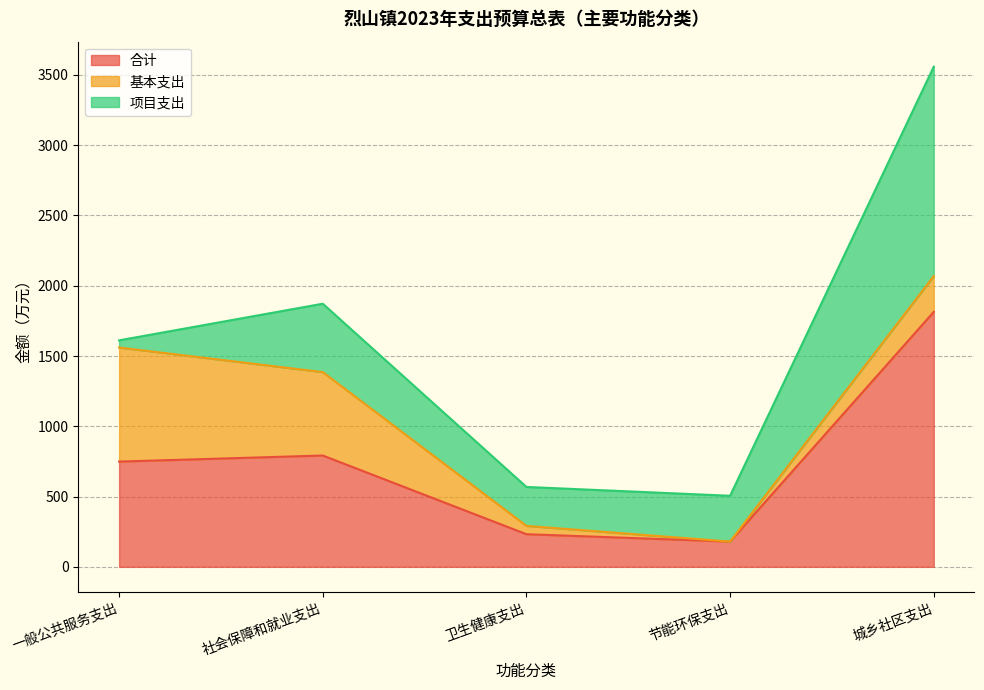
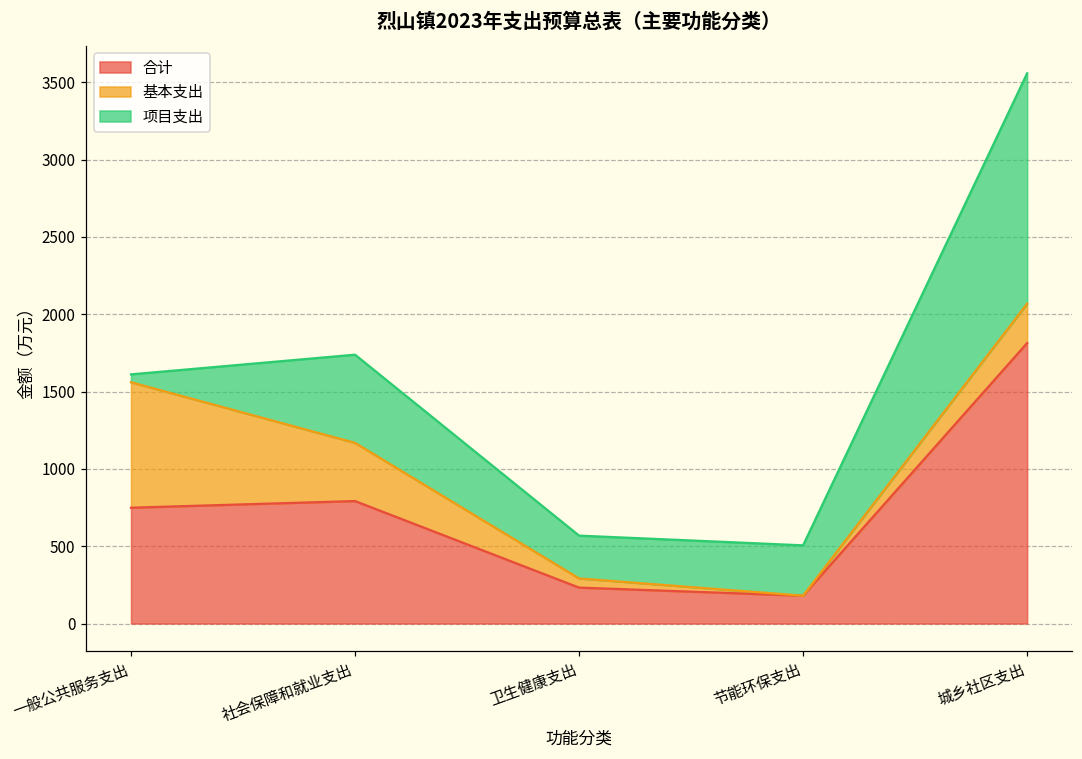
基本支出, 社会保障和就业支出: 590 -> 380
项目支出, 社会保障和就业支出: 490 -> 570
